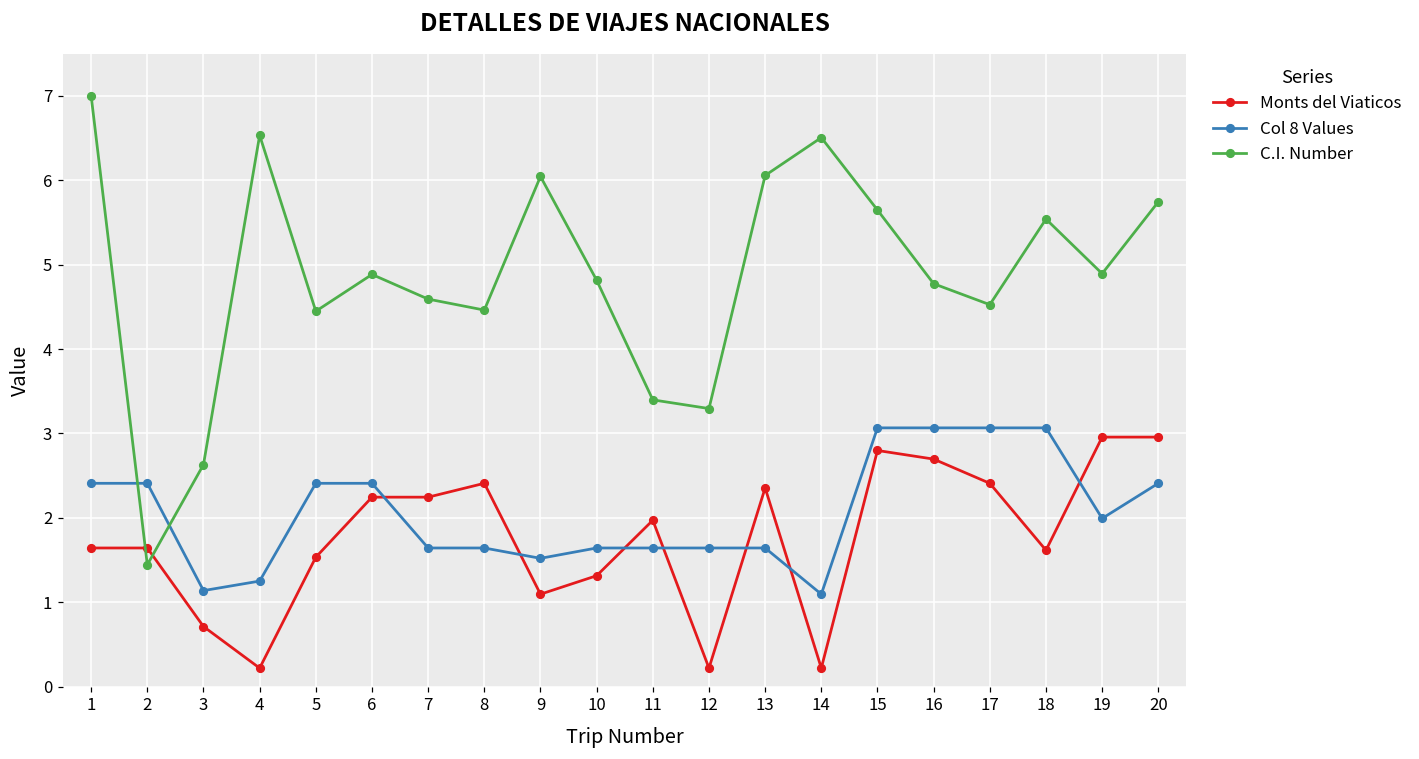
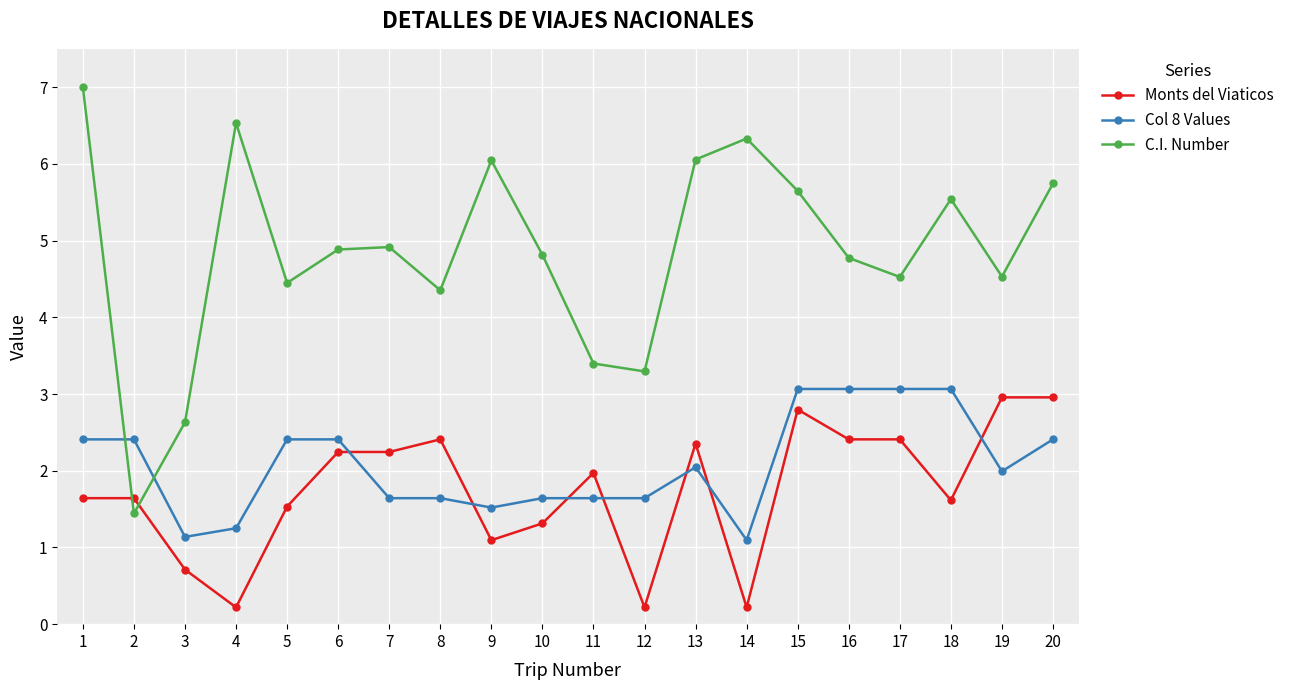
C.I. Number, 7: 4.6 -> 4.9
C.I. Number, 8: 4.5 -> 4.4
Col 8 Values, 13: 1.6 -> 2.0
C.I. Number, 14: 6.5 -> 6.3
Monts del Viaticos, 16: 2.7 -> 2.4
C.I. Number, 19: 4.9 -> 4.5
